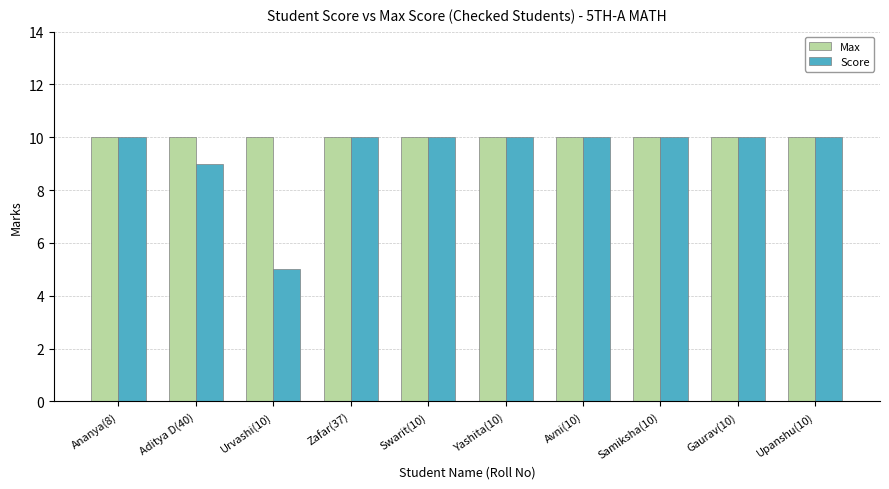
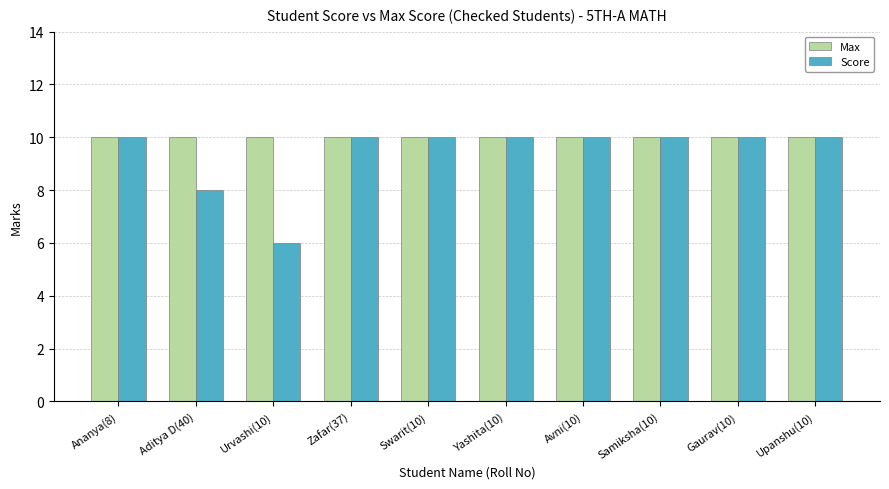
Score, Aditya D(40): 9 -> 8
Score, Urvashi(10): 5 -> 6
